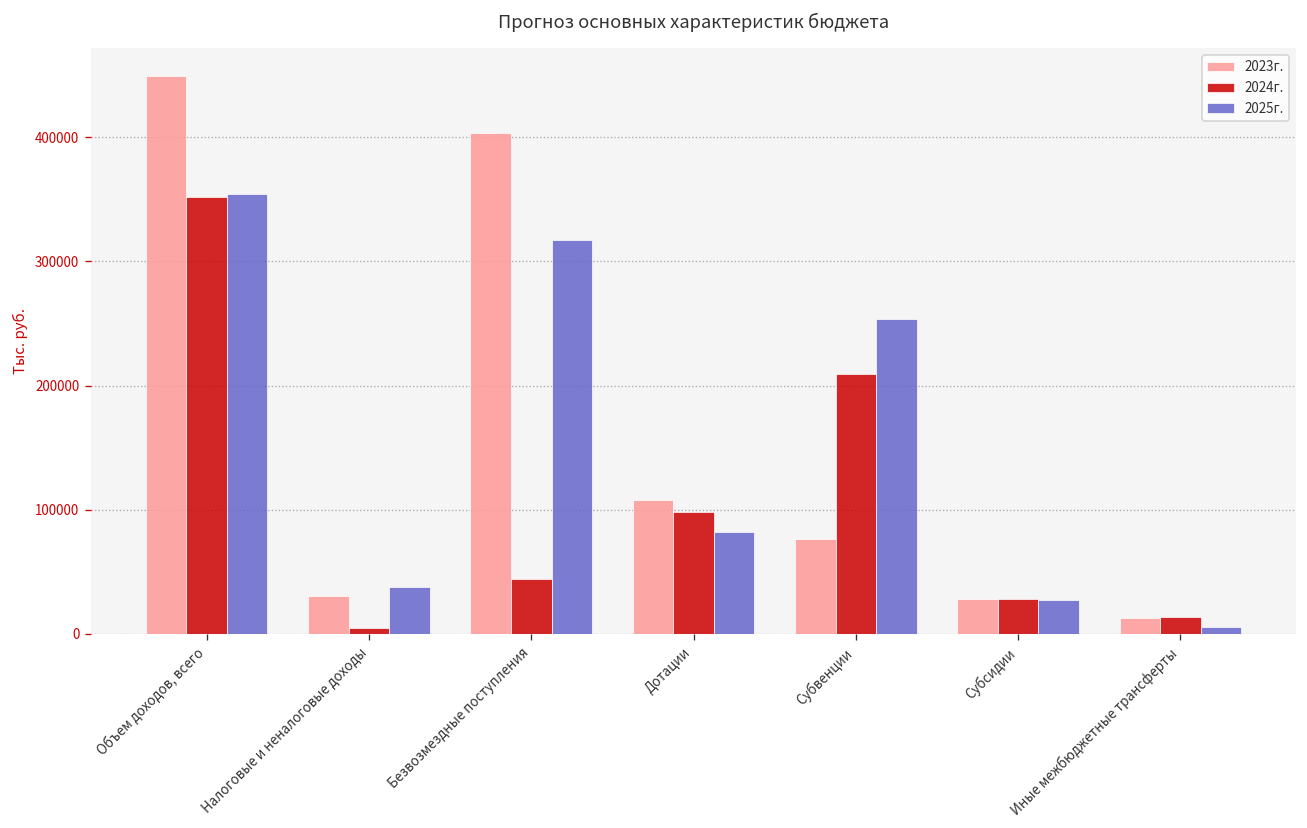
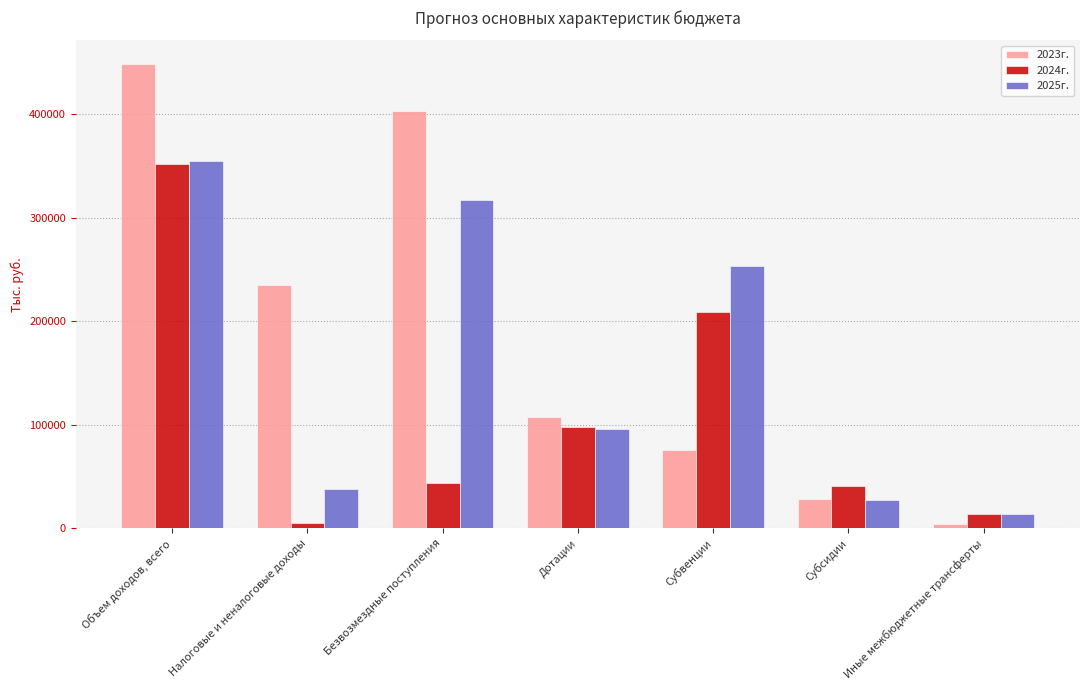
2023г., Налоговые и неналоговые доходы: 31000 -> 235000
2025г., Дотации: 82000 -> 96000
2024г., Субсидии: 28000 -> 41000
2023г., Иные межбюджетные трансферты: 13000 -> 4000
2025г., Иные межбюджетные трансферты: 5000 -> 14000
